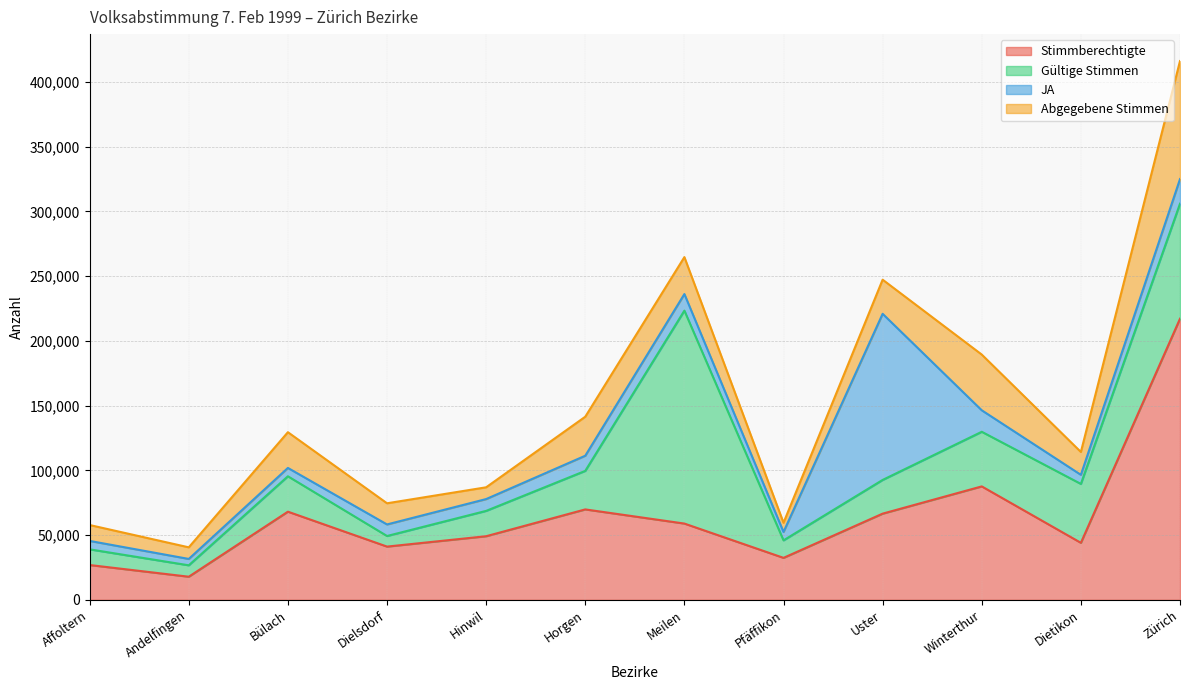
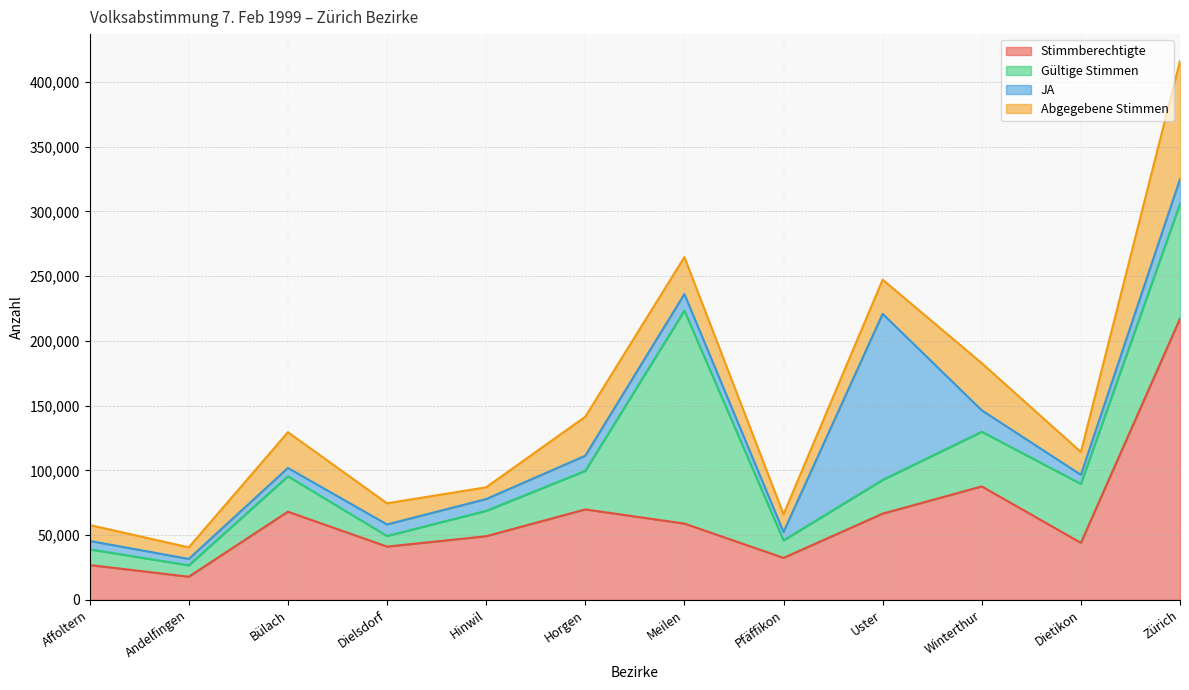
Abgegebene Stimmen, Pfäffikon: 7,000 -> 14,000
Abgegebene Stimmen, Winterthur: 43,000 -> 36,000
